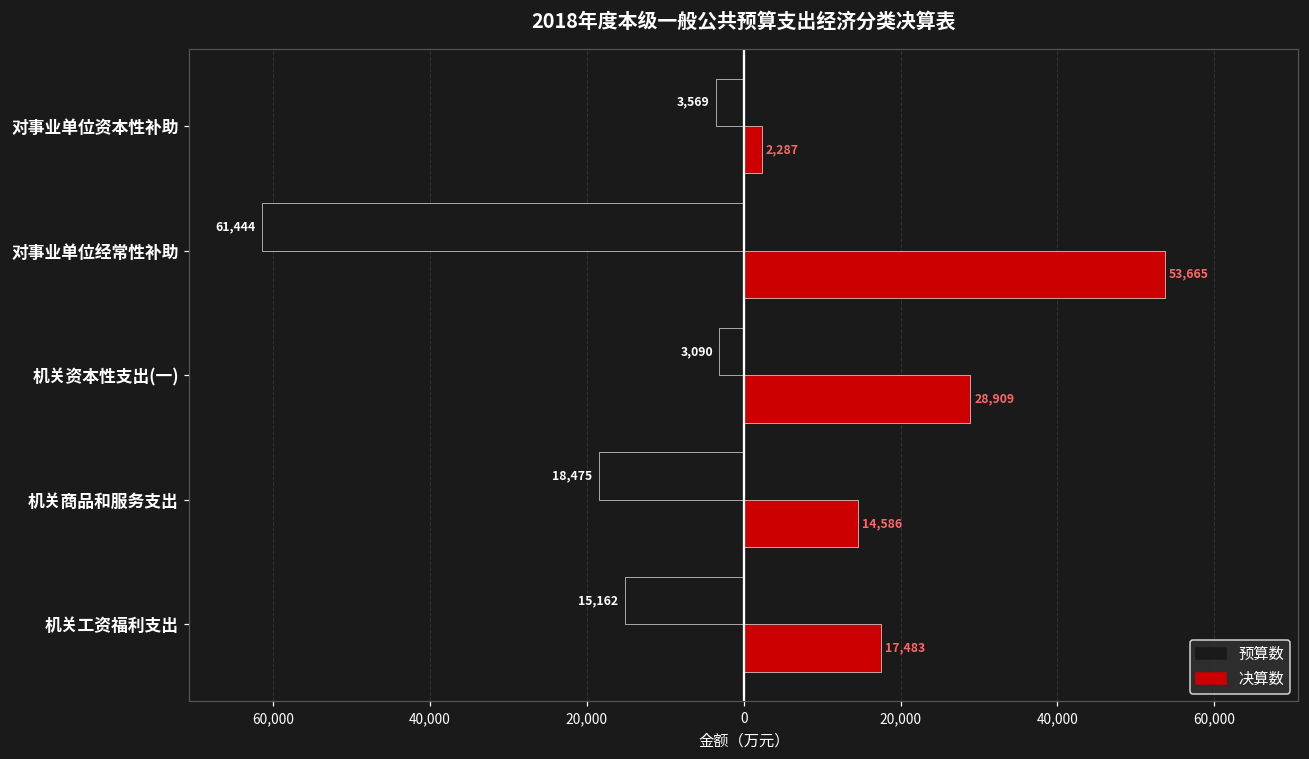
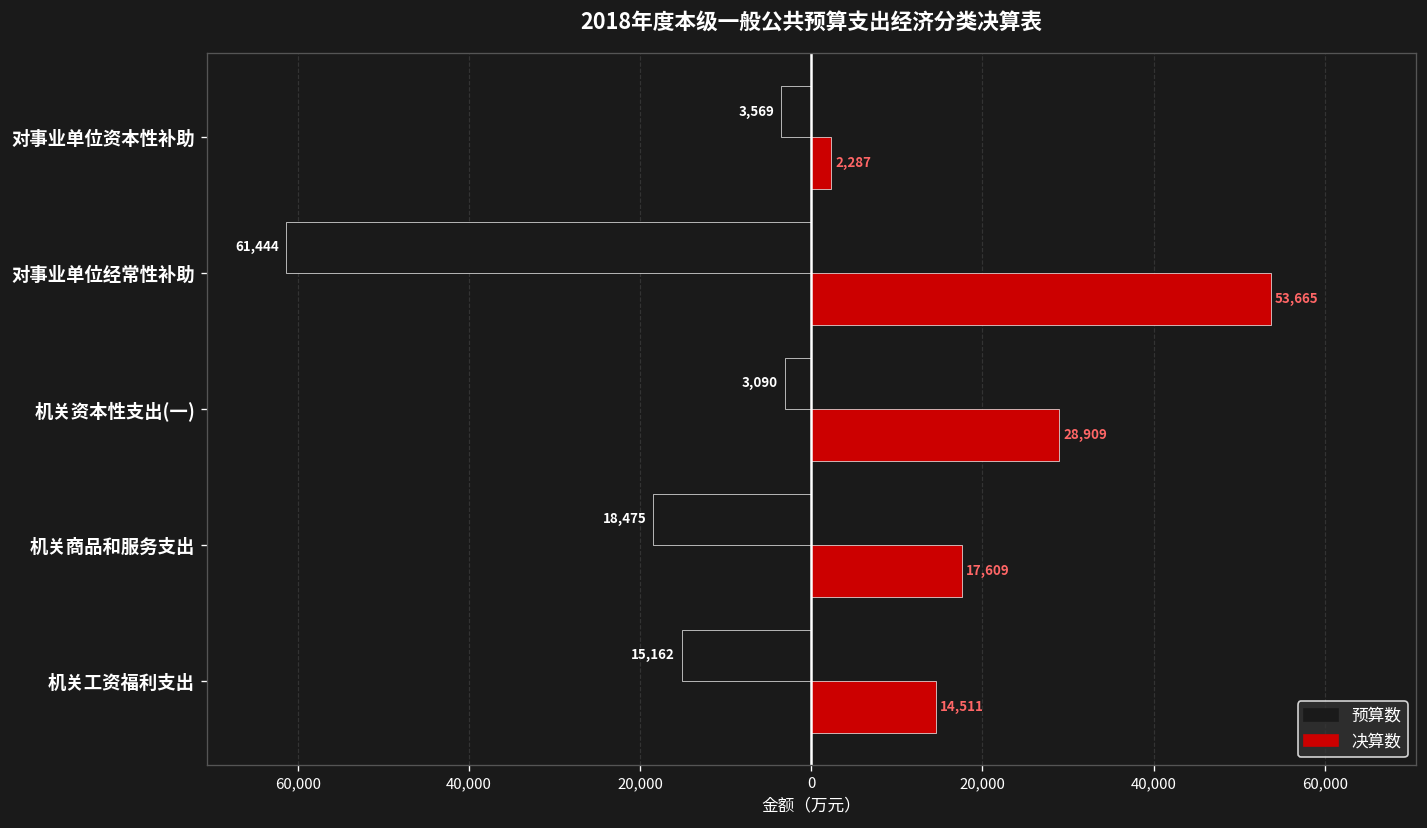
决算数, 机关商品和服务支出: 14,586 -> 17,609
决算数, 机关工资福利支出: 17,483 -> 14,511
